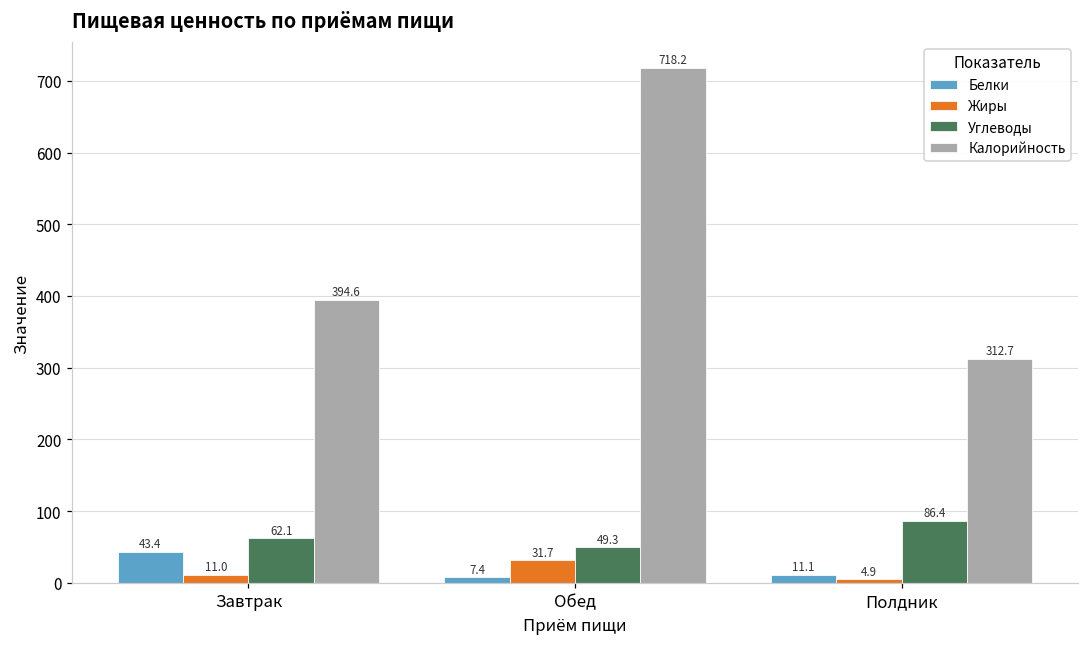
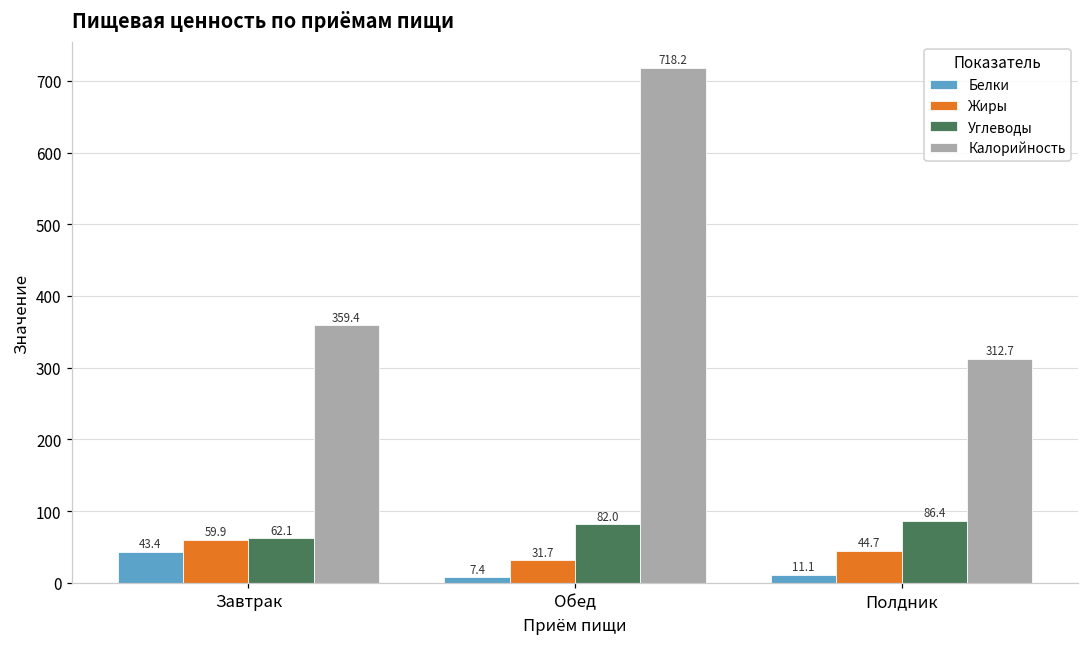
Жиры, Завтрак: 11.0 -> 59.9
Калорийность, Завтрак: 394.6 -> 359.4
Углеводы, Обед: 49.3 -> 82.0
Жиры, Полдник: 4.9 -> 44.7
